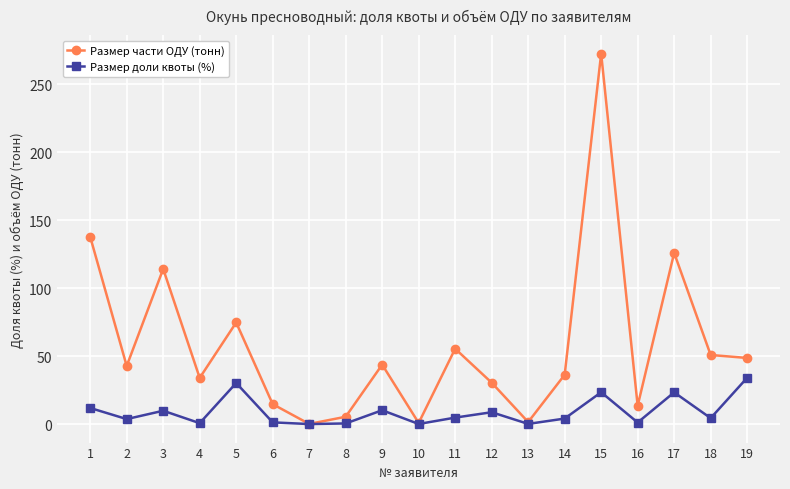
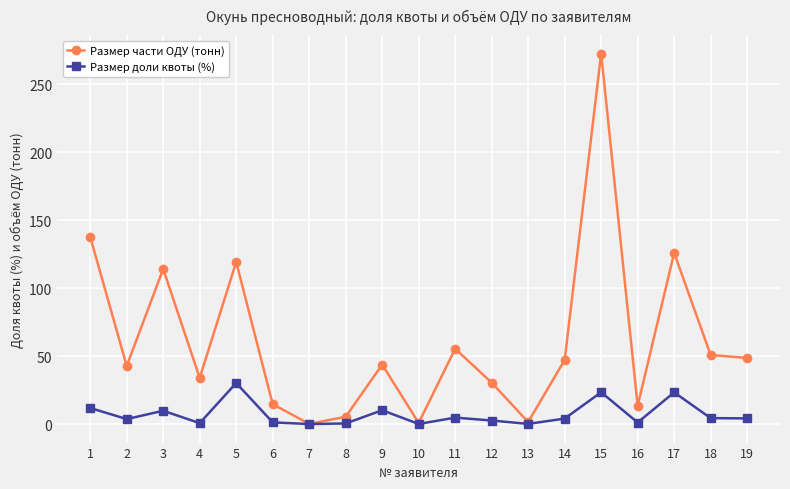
Размер части ОДУ (тонн), 5: 75 -> 119
Размер доли квоты (%), 12: 9 -> 3
Размер части ОДУ (тонн), 14: 36 -> 47
Размер доли квоты (%), 19: 34 -> 4
